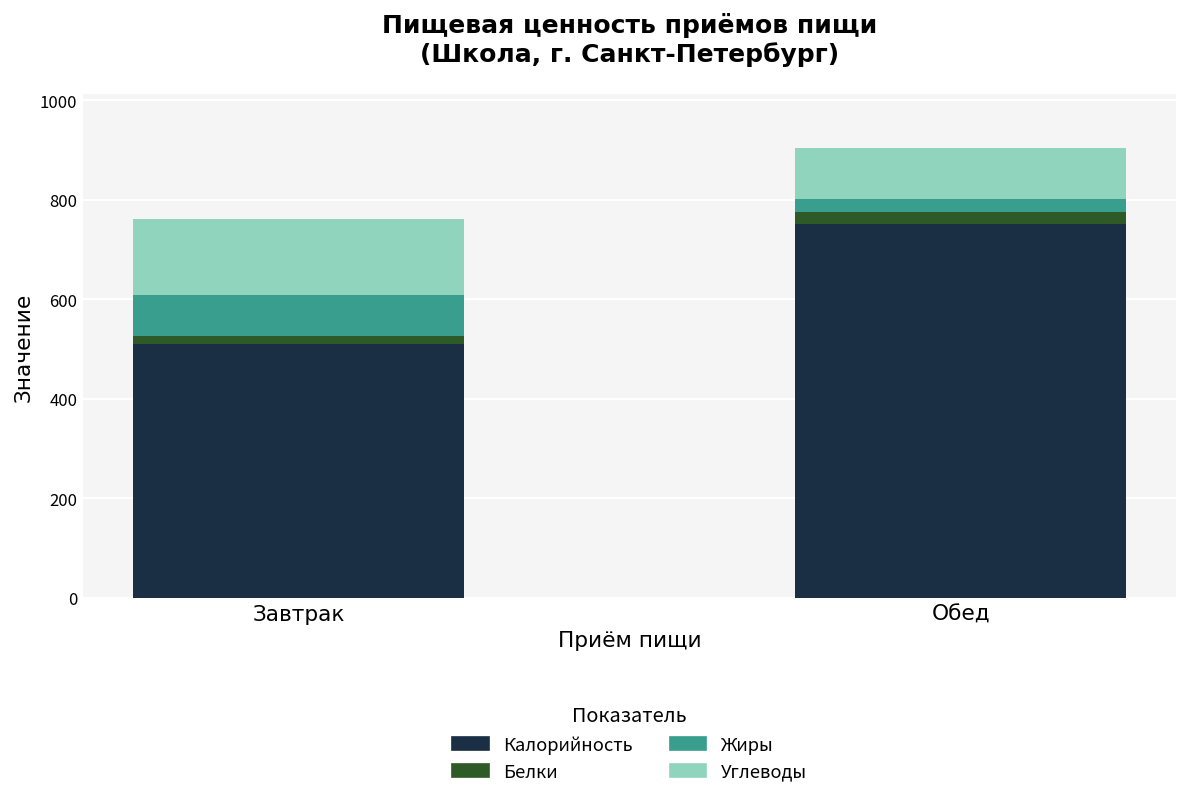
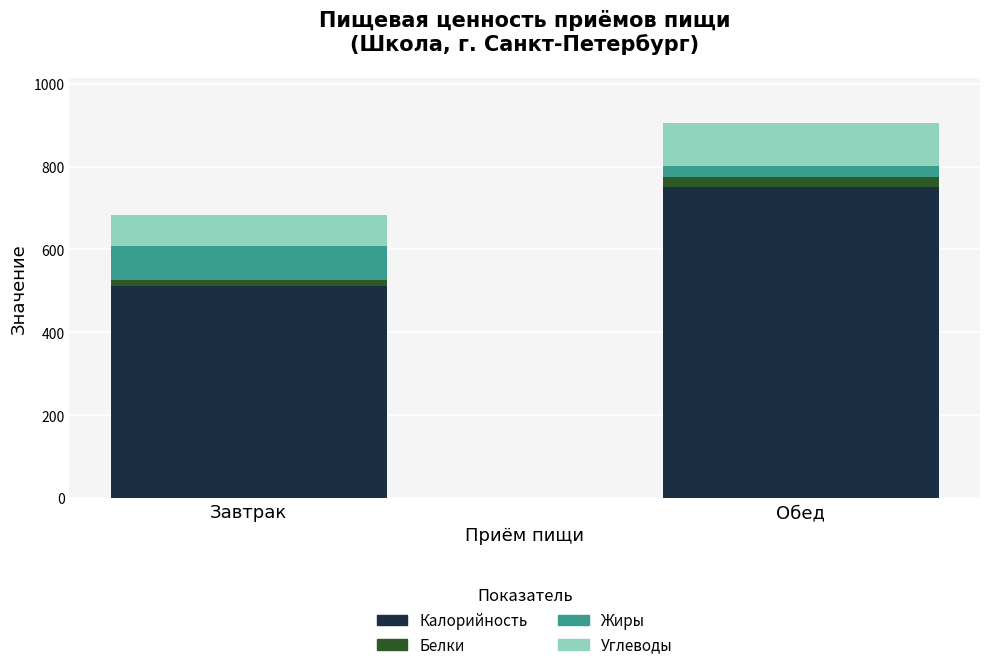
Углеводы, Завтрак: 150 -> 70
